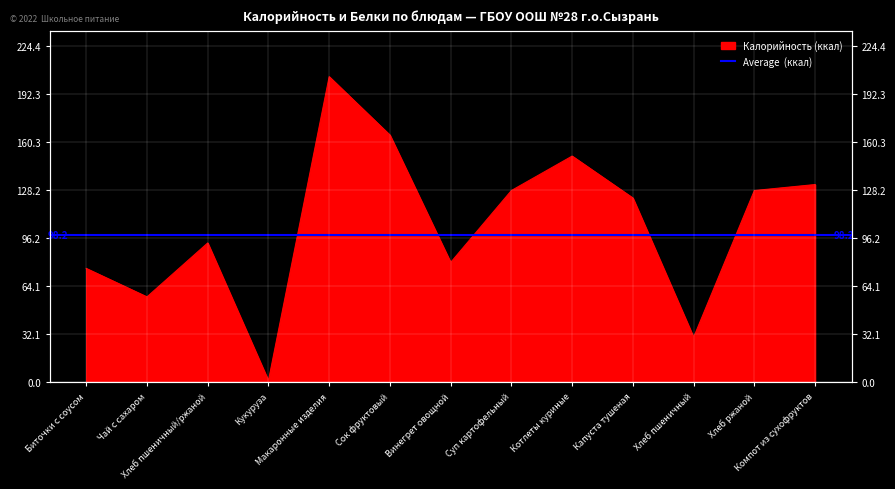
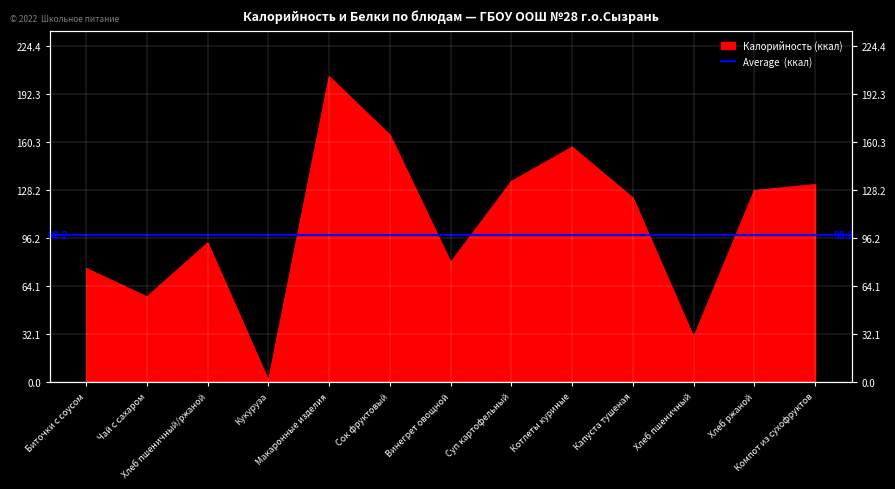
Суп картофельный: 128 -> 134
Котлеты куриные: 151 -> 157
